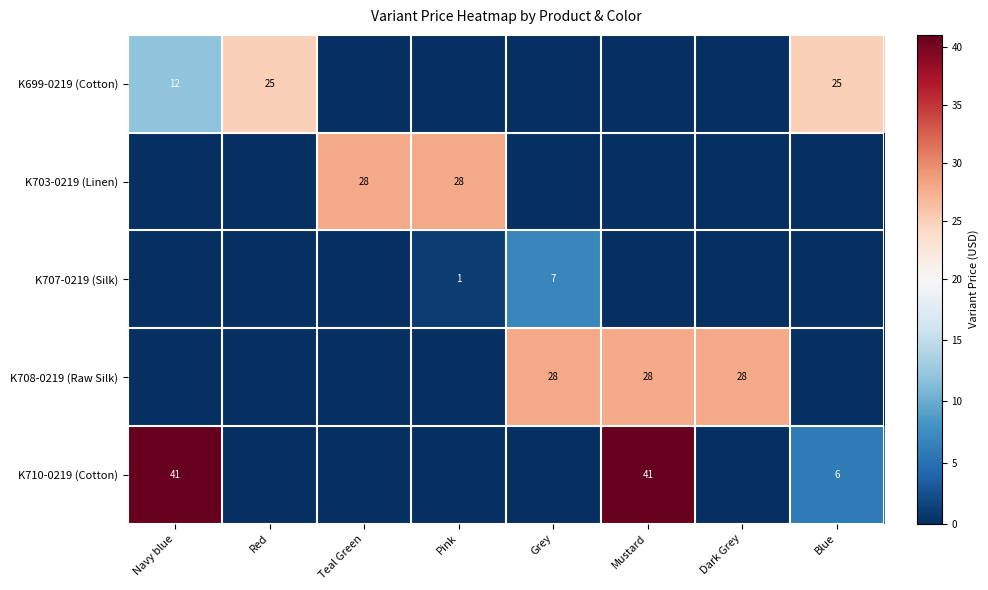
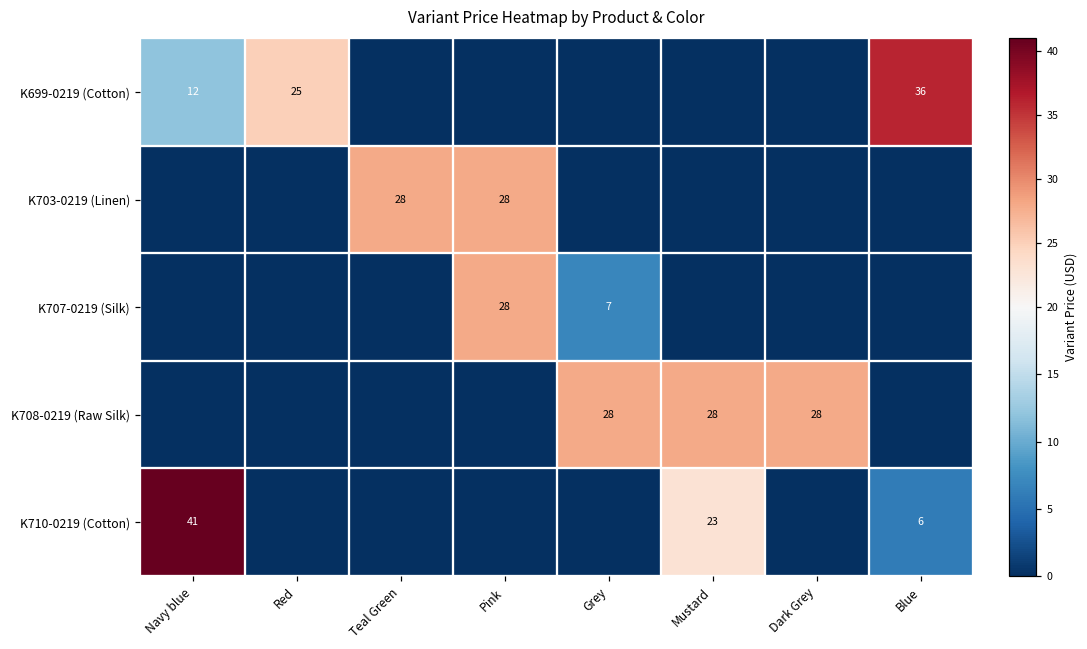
K699-0219 (Cotton), Blue: 25 -> 36
K707-0219 (Silk), Pink: 1 -> 28
K710-0219 (Cotton), Mustard: 41 -> 23
